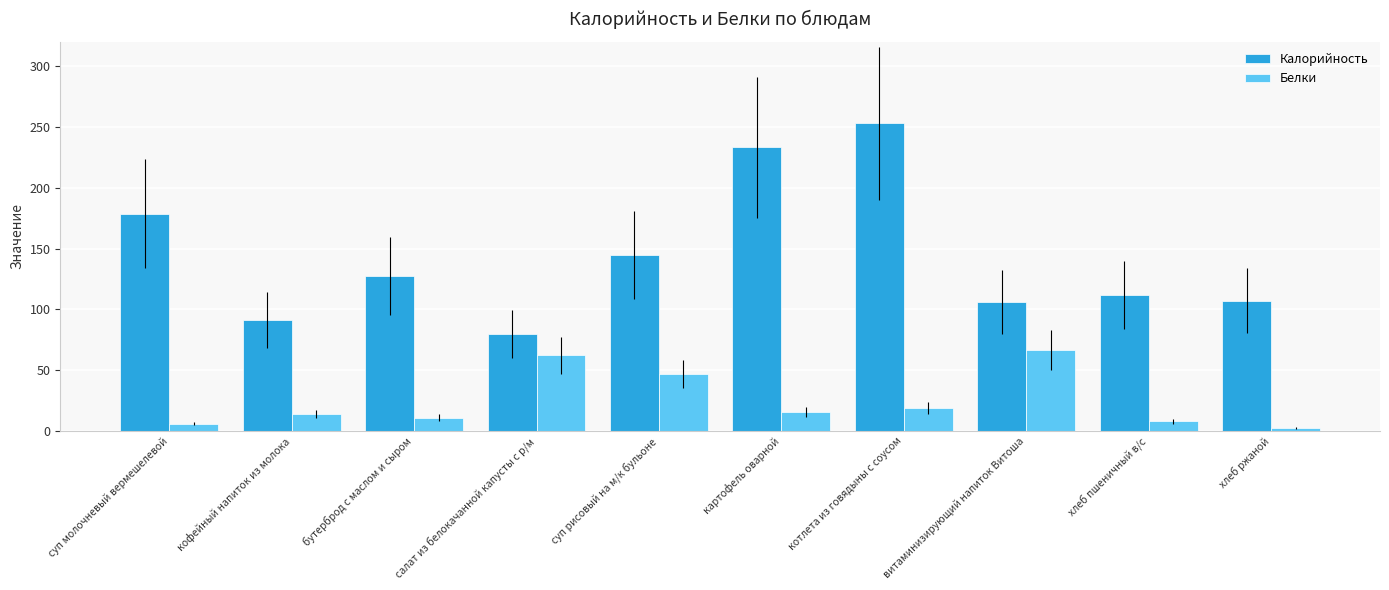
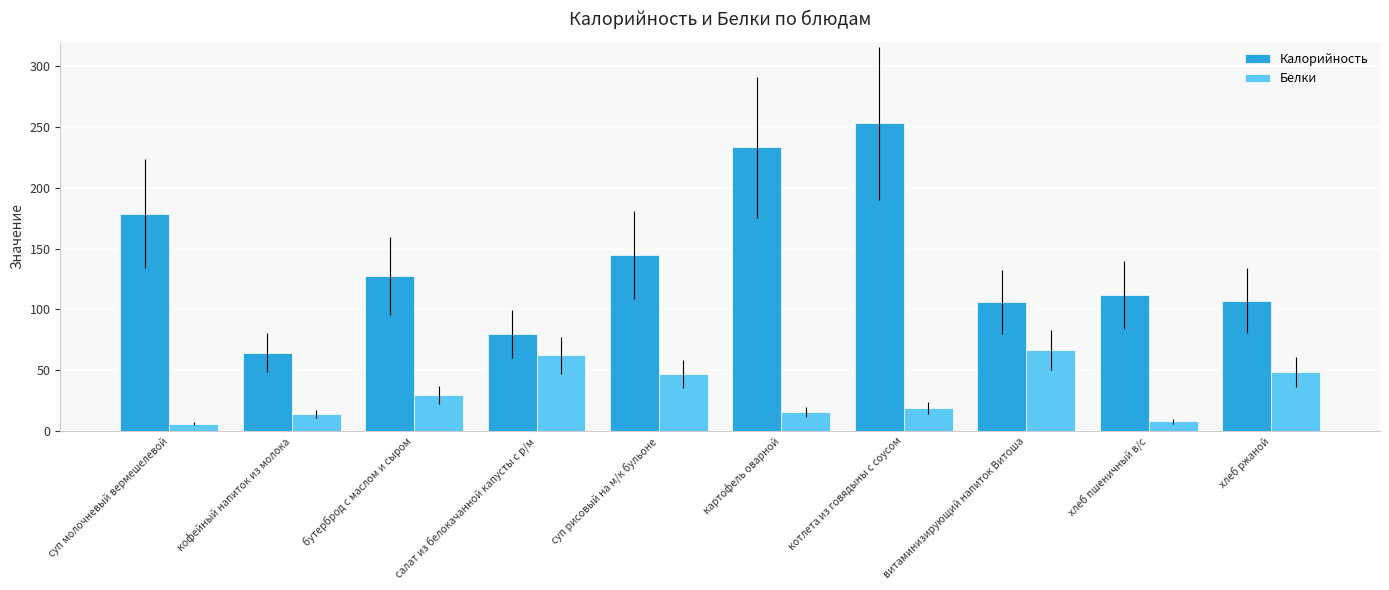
Калорийность, кофейный напиток из молока: 91 -> 64
Белки, бутерброд с маслом и сыром: 11 -> 30
Белки, хлеб ржаной: 2 -> 49
